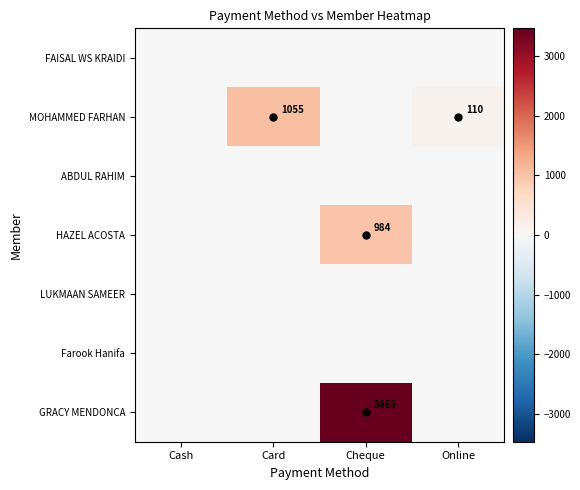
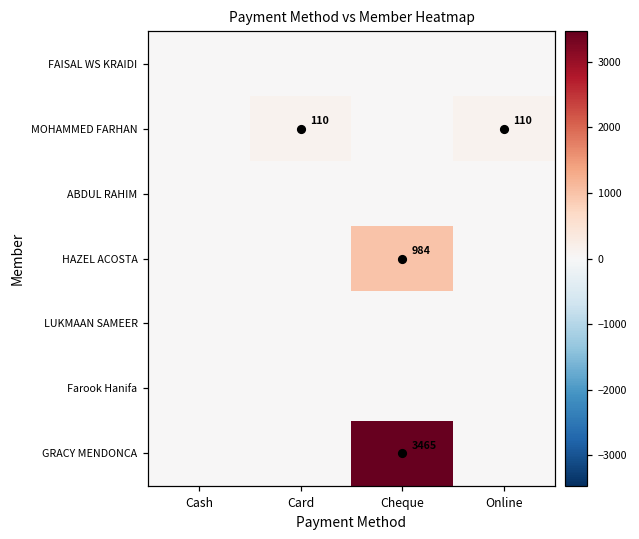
MOHAMMED FARHAN, Card: 1055 -> 110
